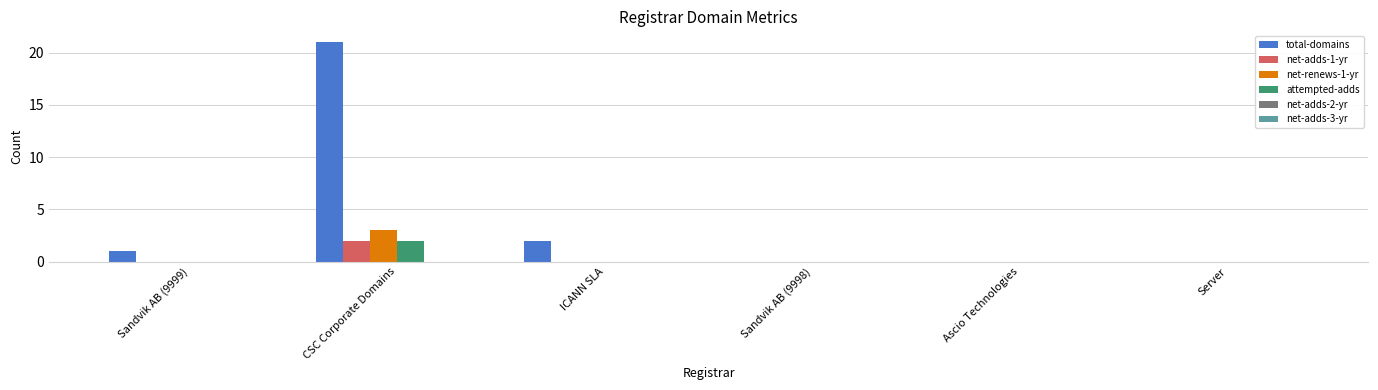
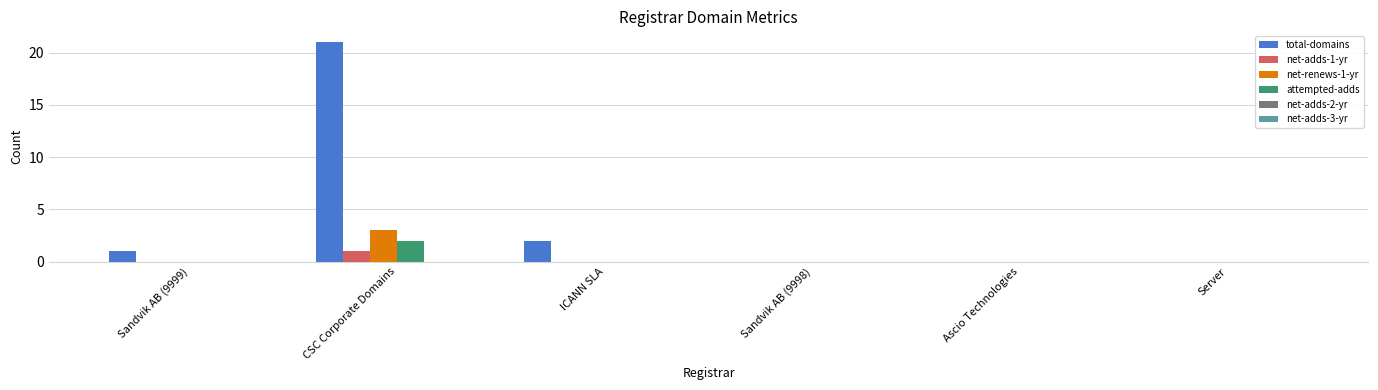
net-adds-1-yr, CSC Corporate Domains: 2 -> 1
